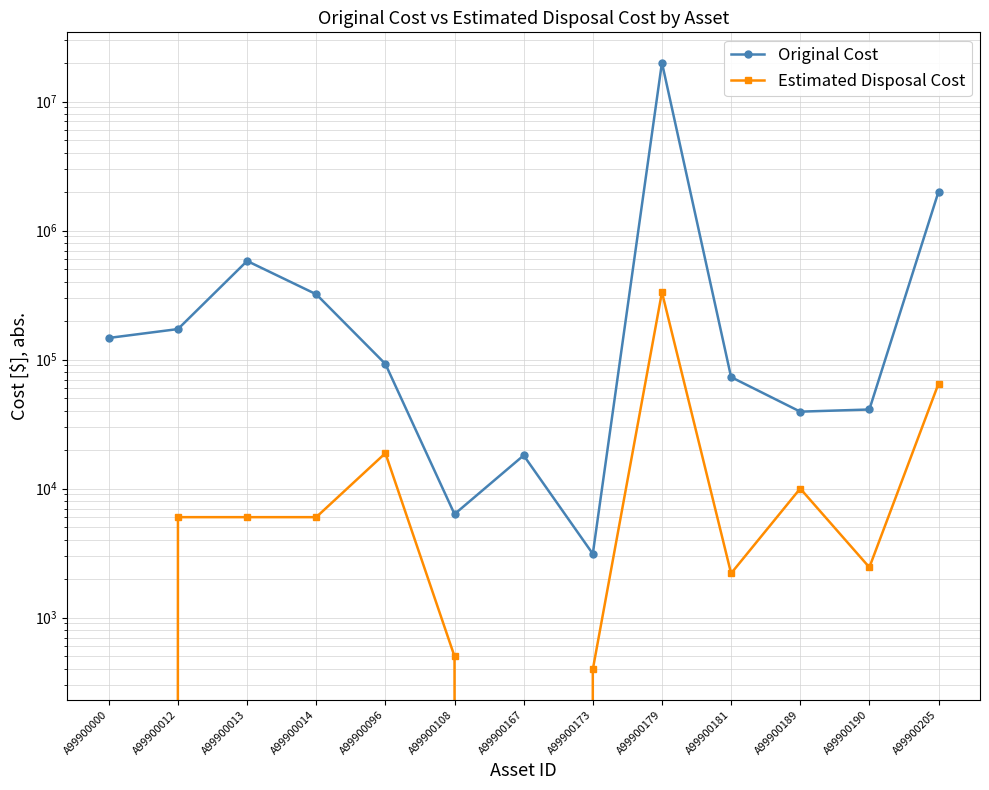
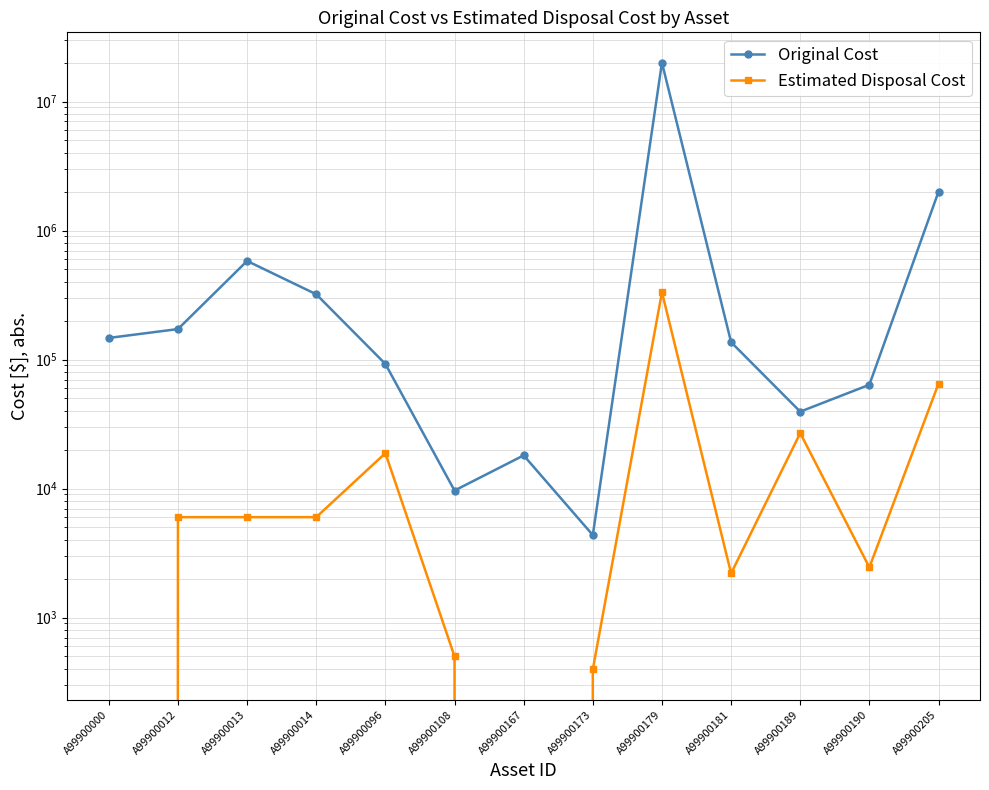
Original Cost, A99900108: 6000 -> 10000
Original Cost, A99900173: 3100 -> 4400
Original Cost, A99900181: 70000 -> 140000
Estimated Disposal Cost, A99900189: 10000 -> 27000
Original Cost, A99900190: 41000 -> 60000
